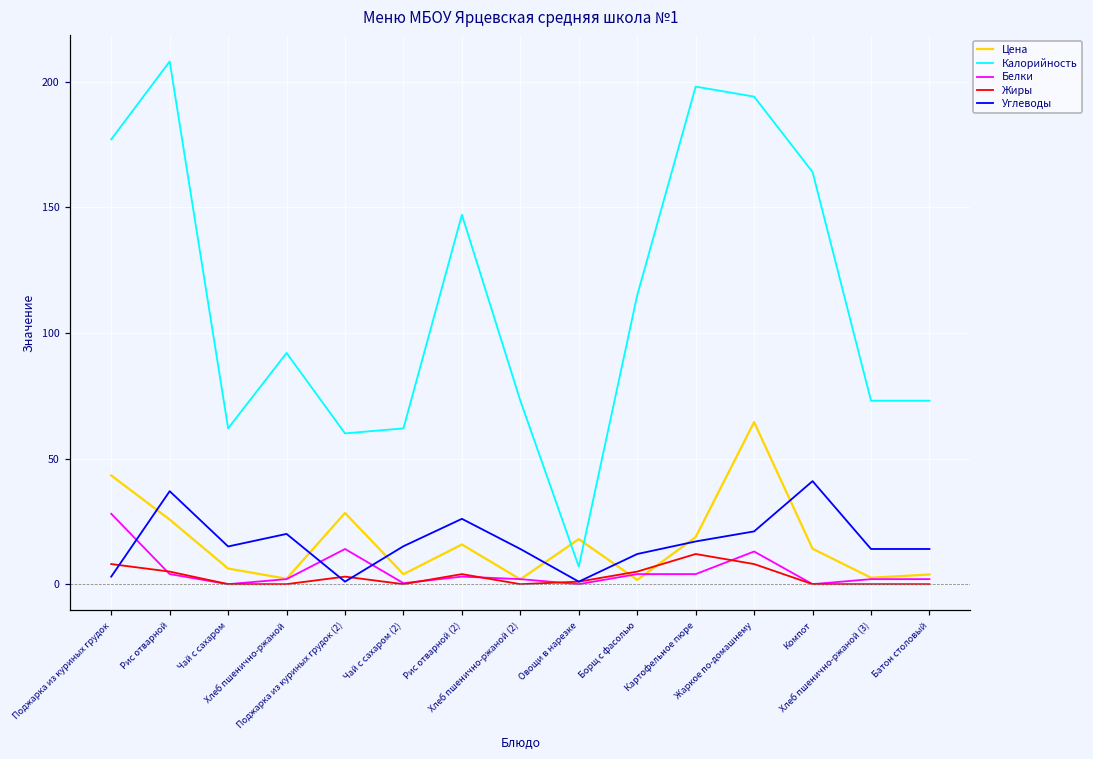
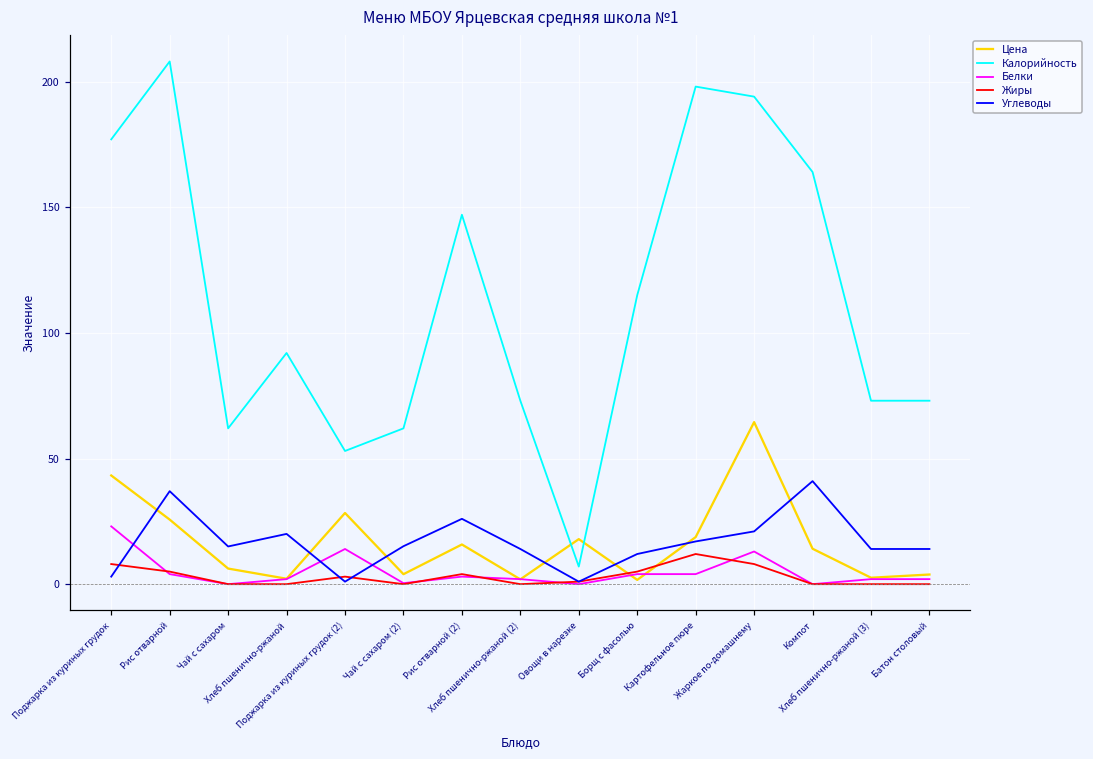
Белки, Поджарка из куриных грудок: 28 -> 23
Калорийность, Поджарка из куриных грудок (2): 60 -> 53
